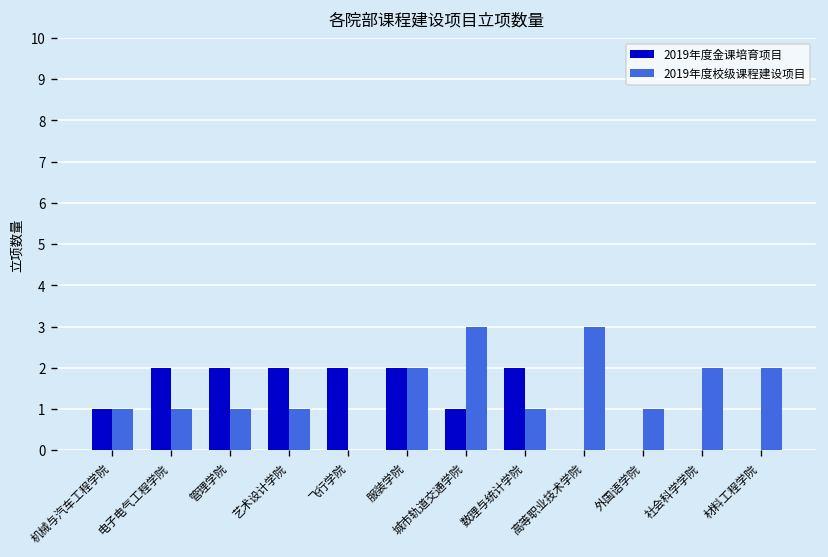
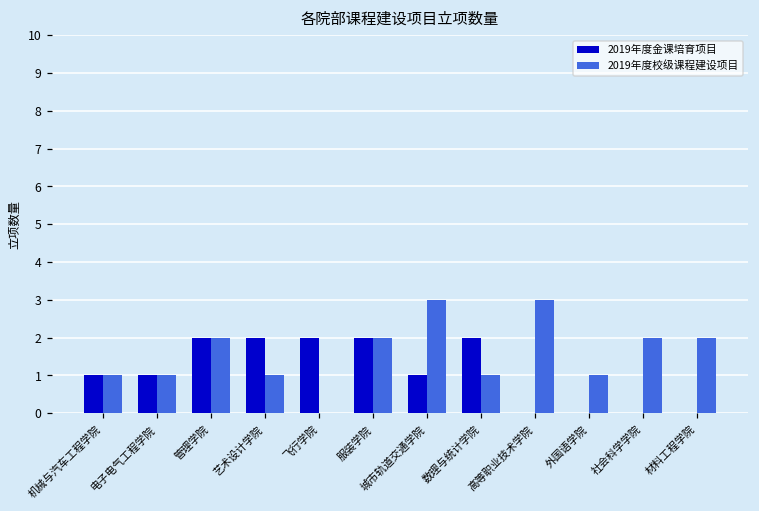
2019年度金课培育项目, 电子电气工程学院: 2 -> 1
2019年度校级课程建设项目, 管理学院: 1 -> 2
